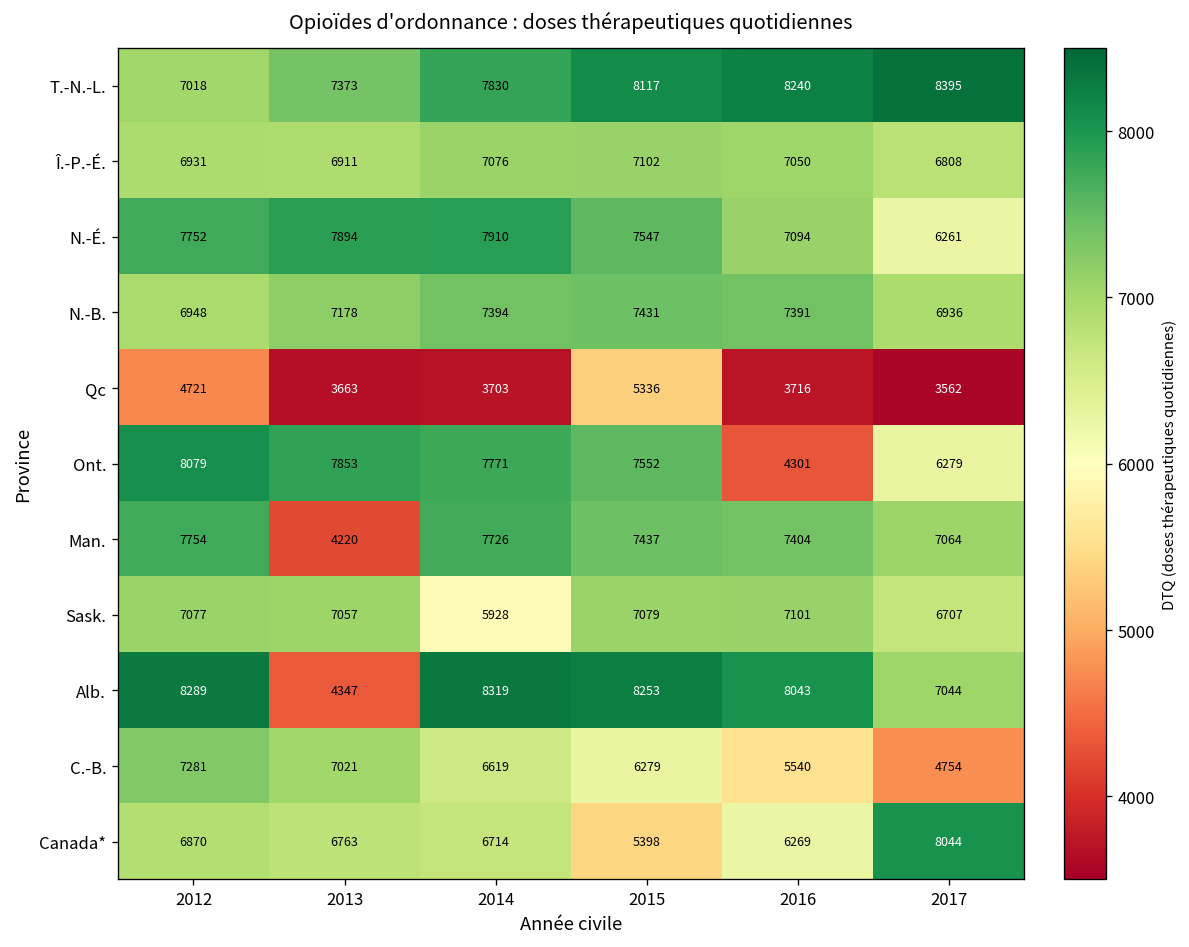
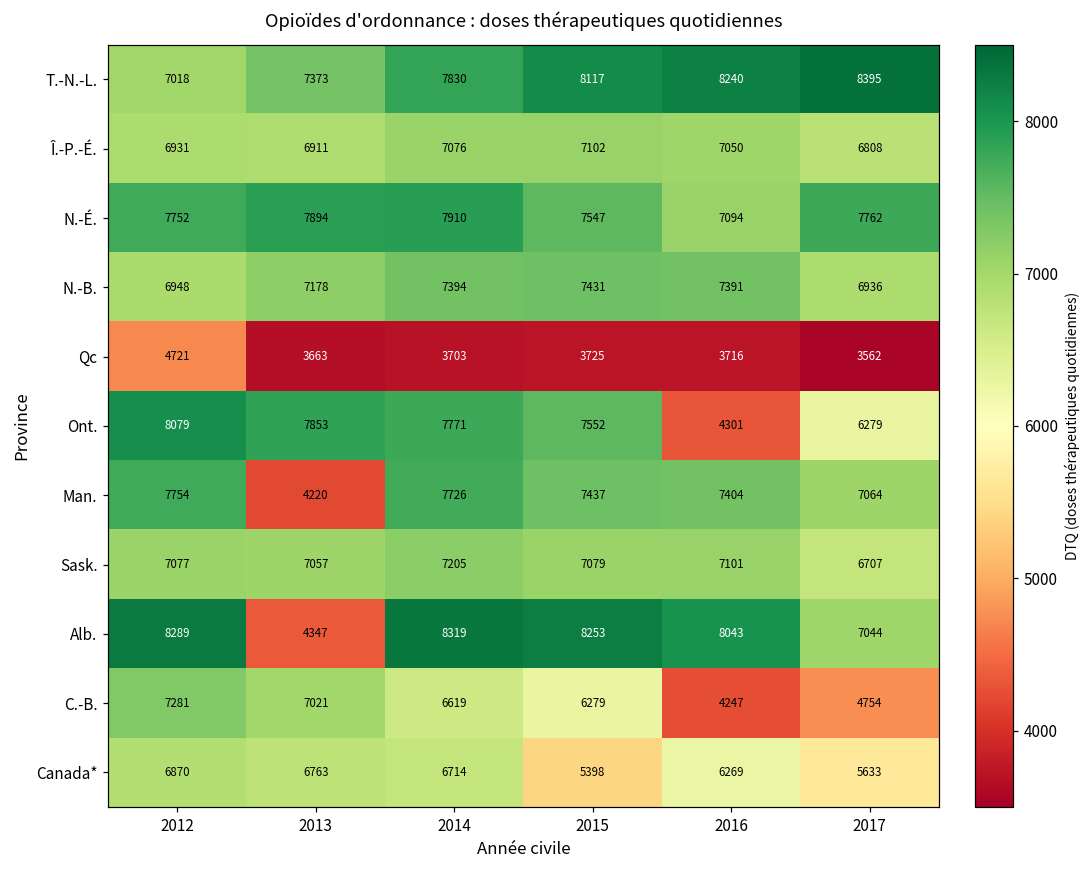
N.-É., 2017: 6261 -> 7762
Qc, 2015: 5336 -> 3725
Sask., 2014: 5928 -> 7205
C.-B., 2016: 5540 -> 4247
Canada*, 2017: 8044 -> 5633
